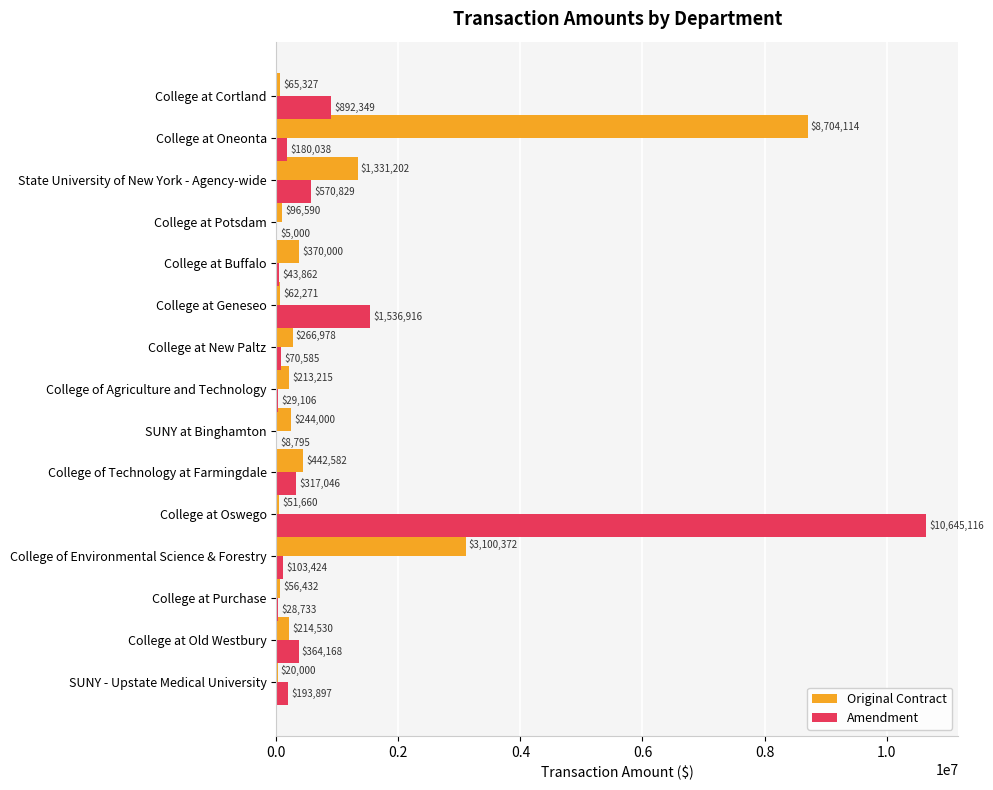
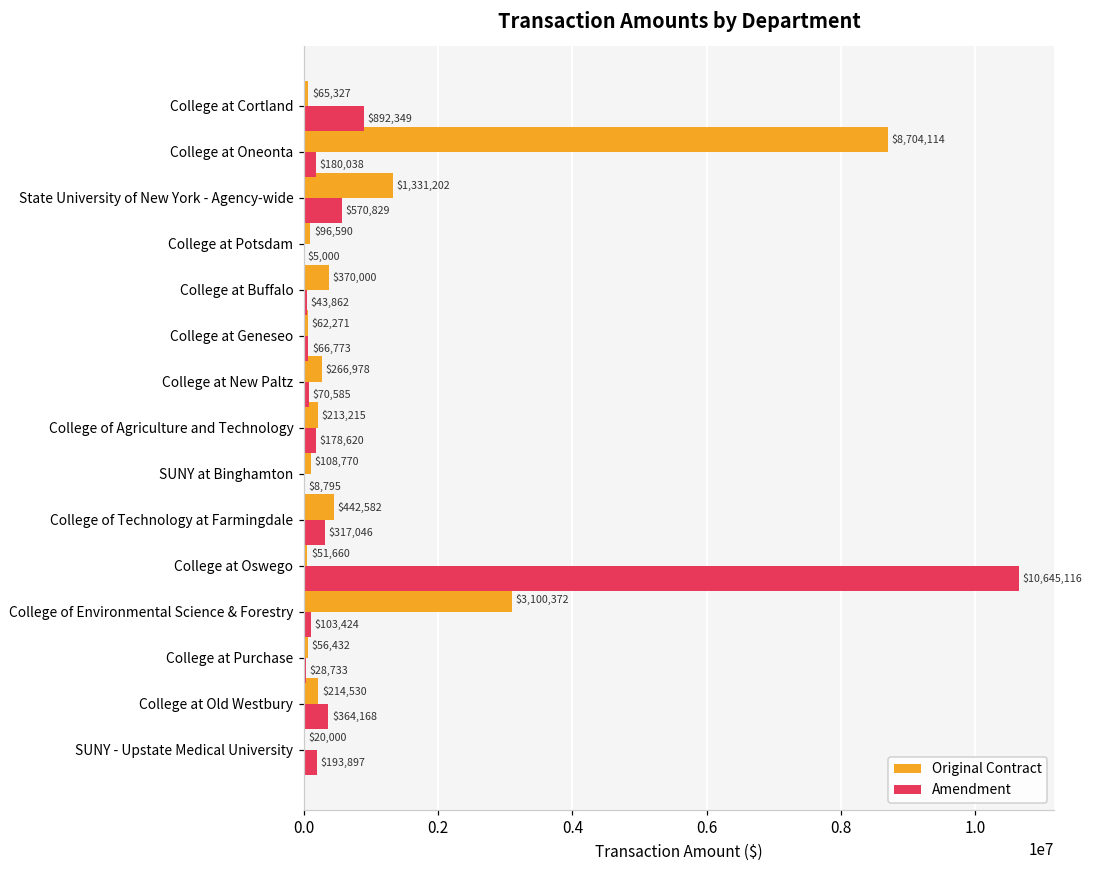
Amendment, College at Geneseo: $1,536,916 -> $66,773
Amendment, College of Agriculture and Technology: $29,106 -> $178,620
Original Contract, SUNY at Binghamton: $244,000 -> $108,770
